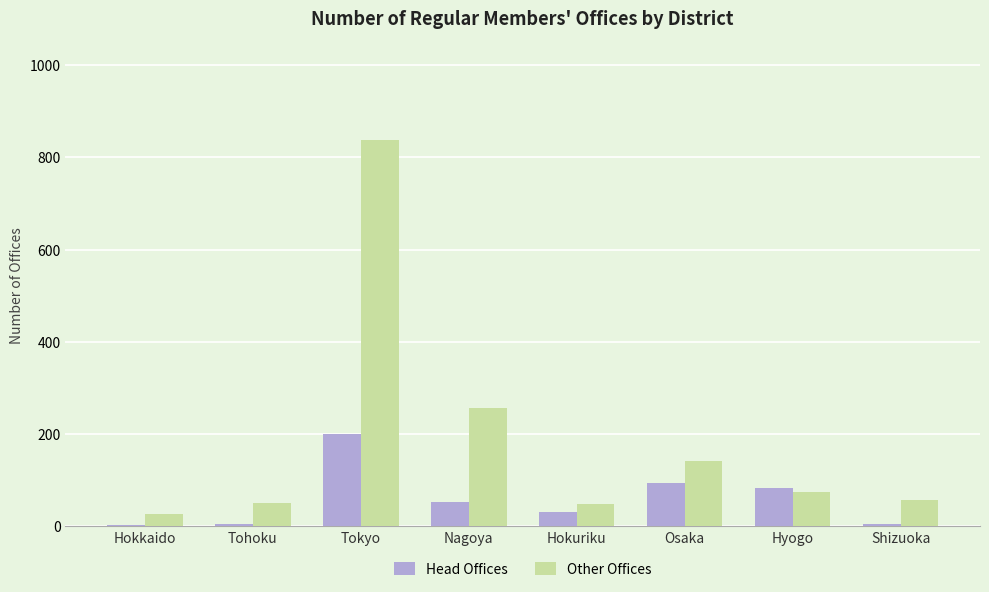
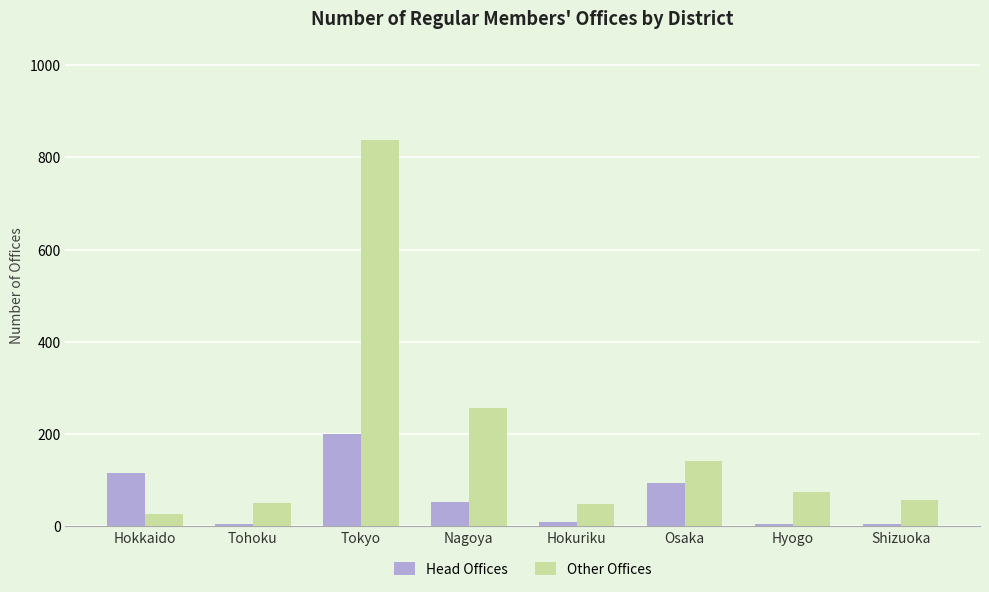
Head Offices, Hokkaido: 0 -> 120
Head Offices, Hokuriku: 30 -> 10
Head Offices, Hyogo: 80 -> 0
